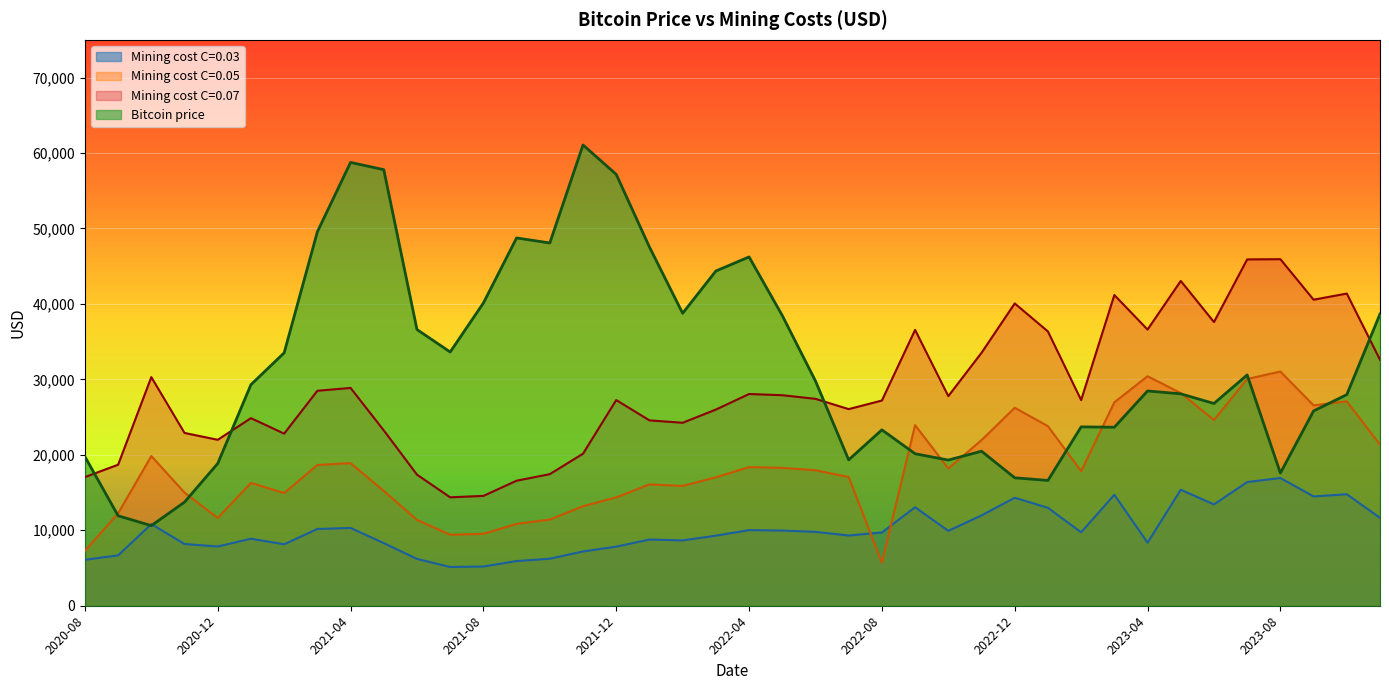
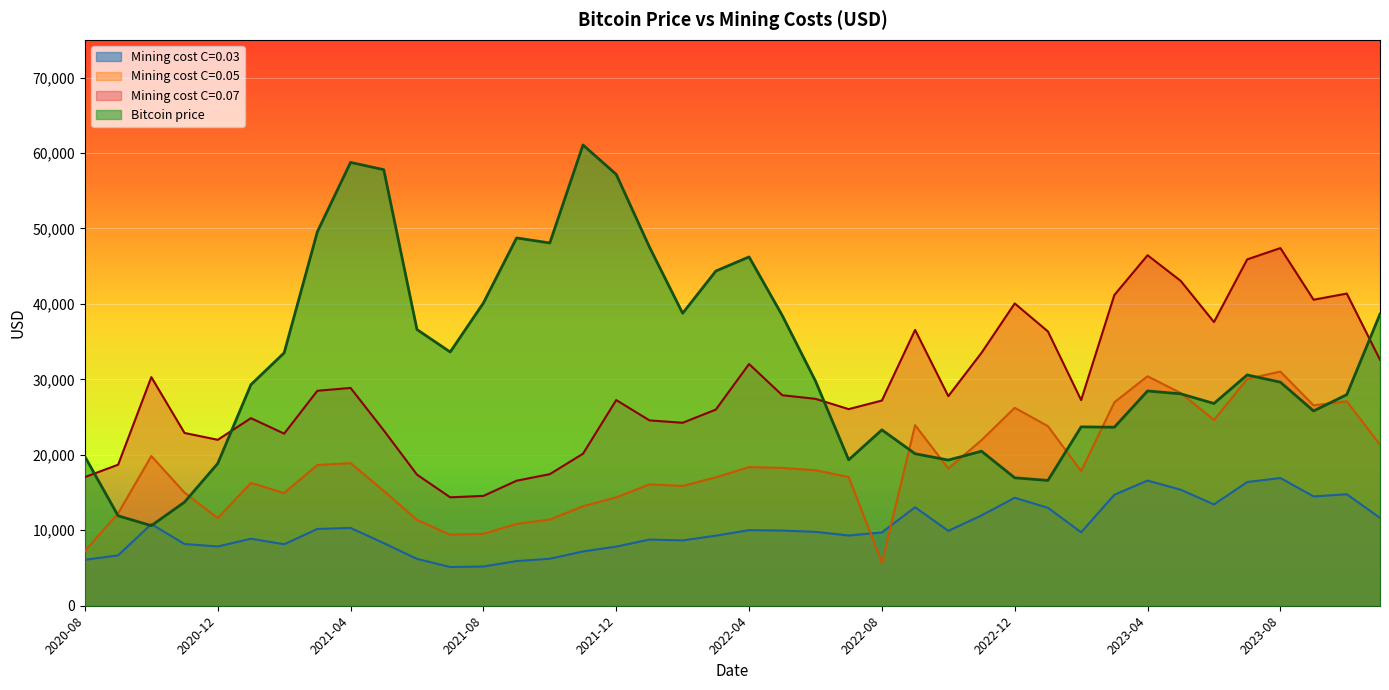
Mining cost C=0.07, 2022-04: 28,000 -> 32,000
Mining cost C=0.03, 2023-04: 8,000 -> 17,000
Mining cost C=0.07, 2023-04: 37,000 -> 46,000
Mining cost C=0.07, 2023-08: 46,000 -> 47,000
Bitcoin price, 2023-08: 18,000 -> 30,000
